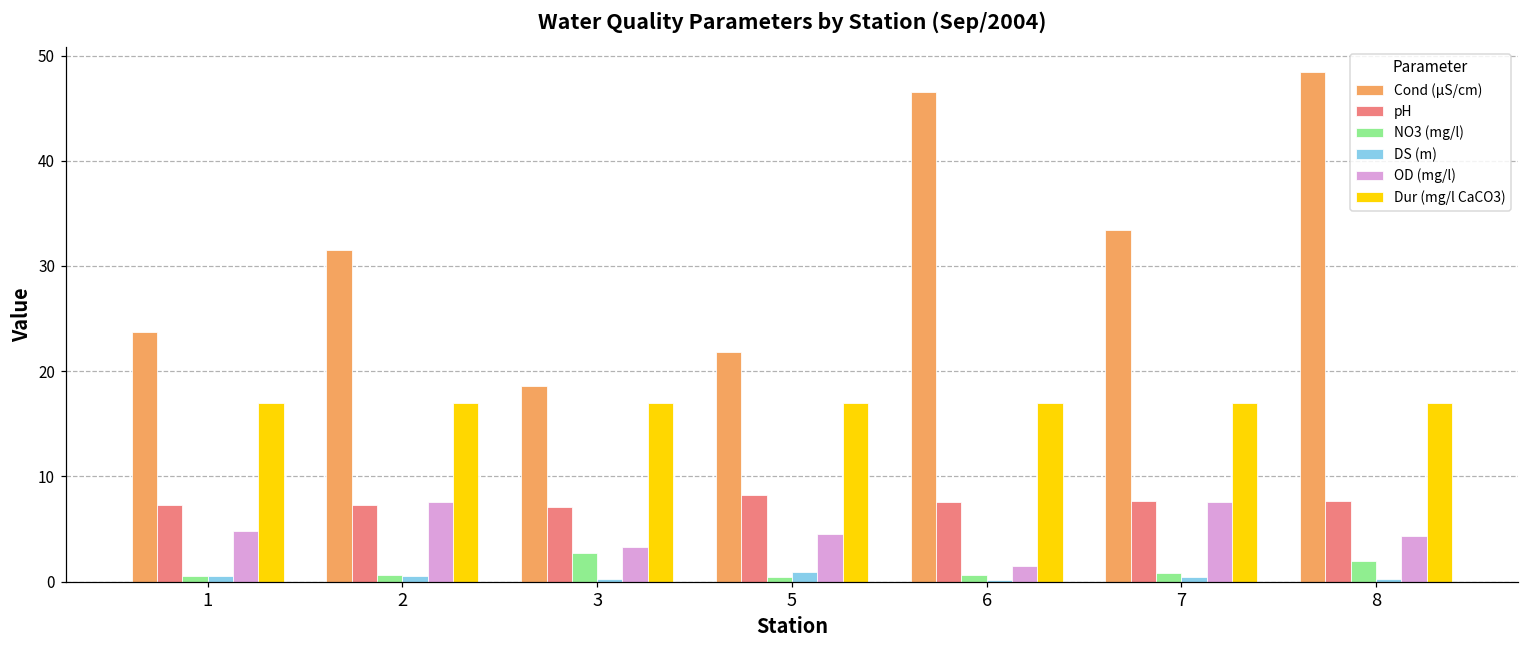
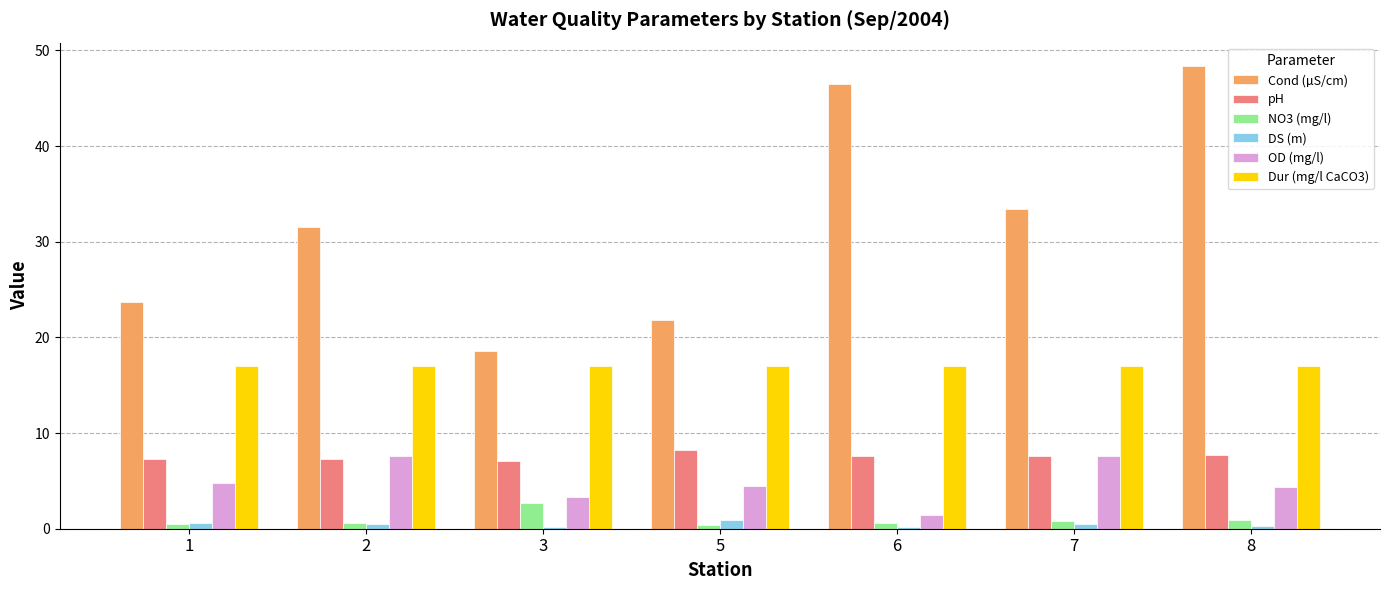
NO3 (mg/l), 8: 2 -> 1
